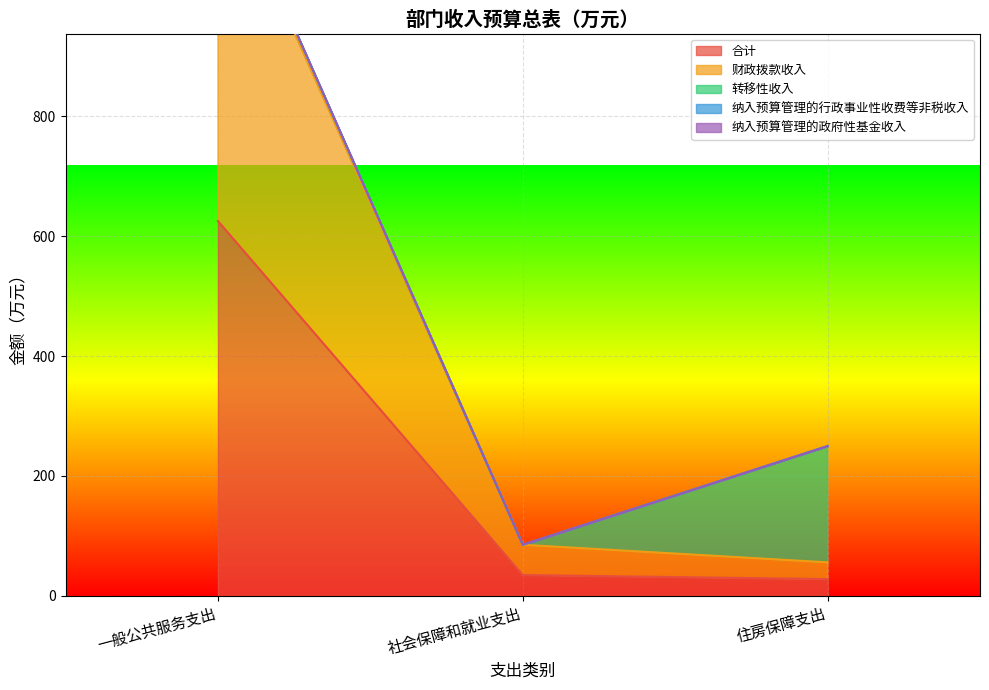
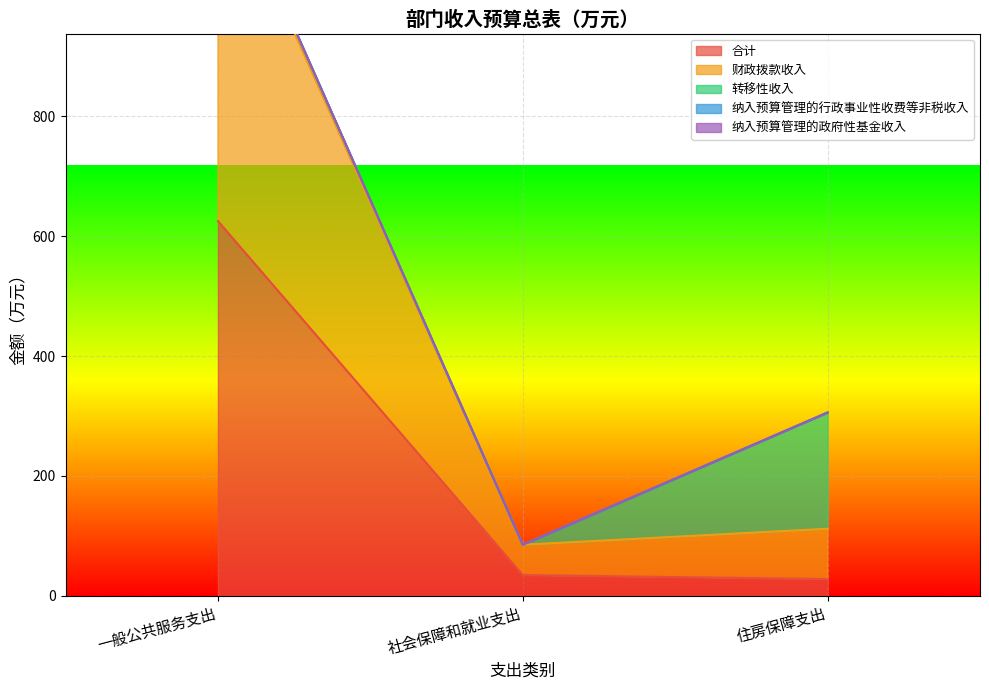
财政拨款收入, 住房保障支出: 30 -> 80
